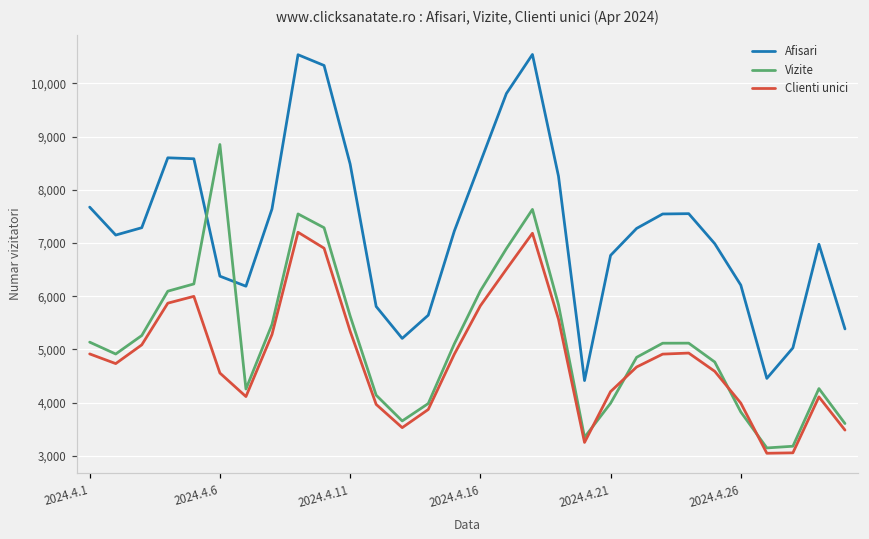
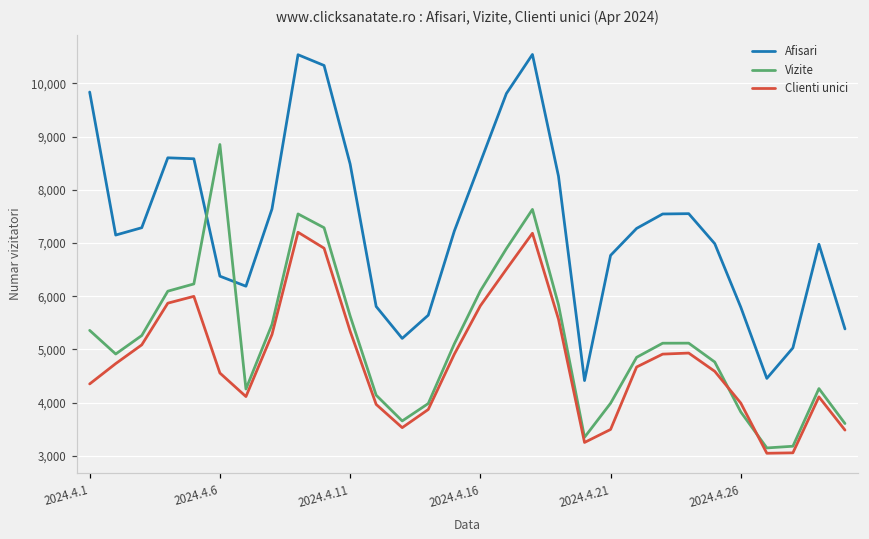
Afisari, 2024.4.1: 7,700 -> 9,800
Vizite, 2024.4.1: 5,100 -> 5,400
Clienti unici, 2024.4.1: 4,900 -> 4,400
Clienti unici, 2024.4.21: 4,200 -> 3,500
Afisari, 2024.4.26: 6,200 -> 5,800
